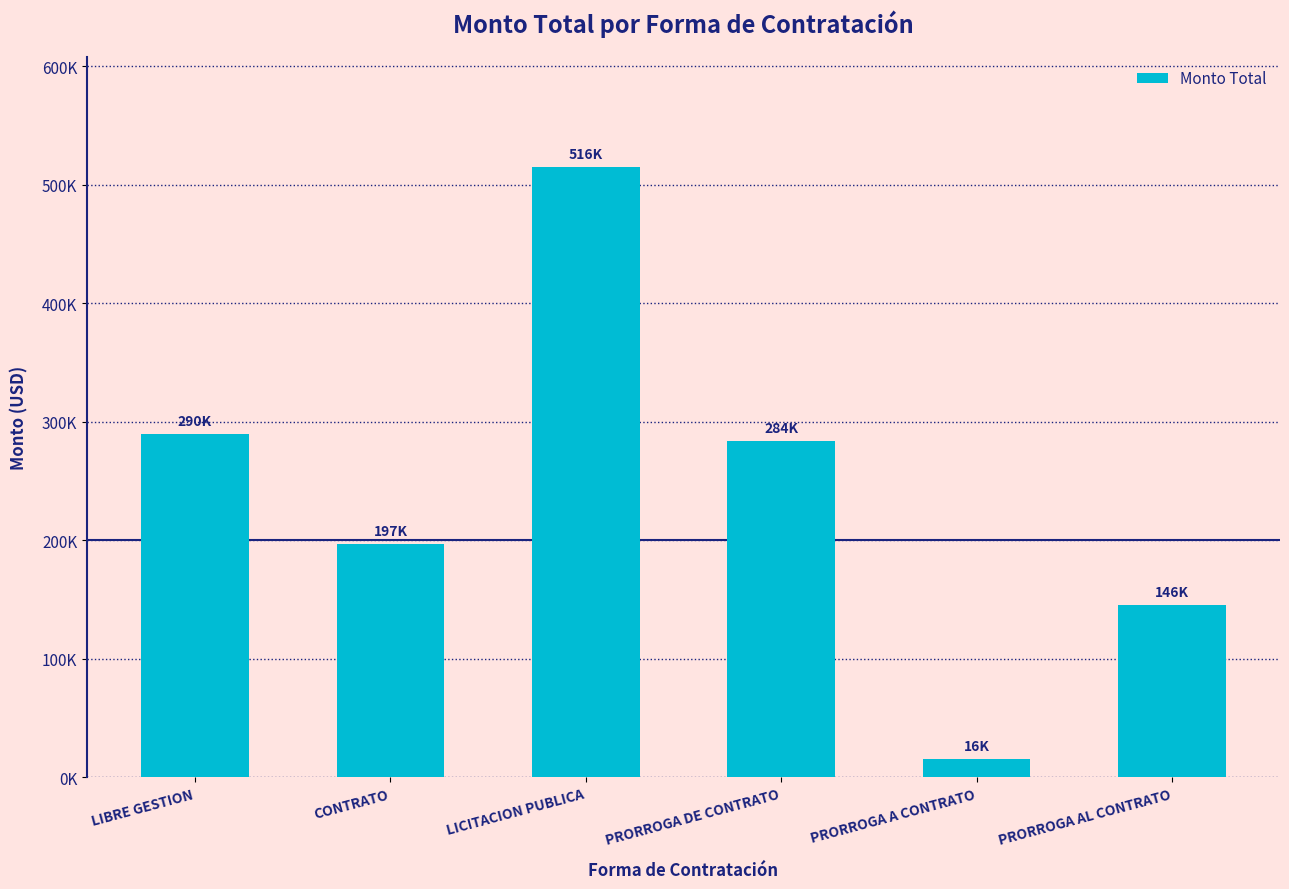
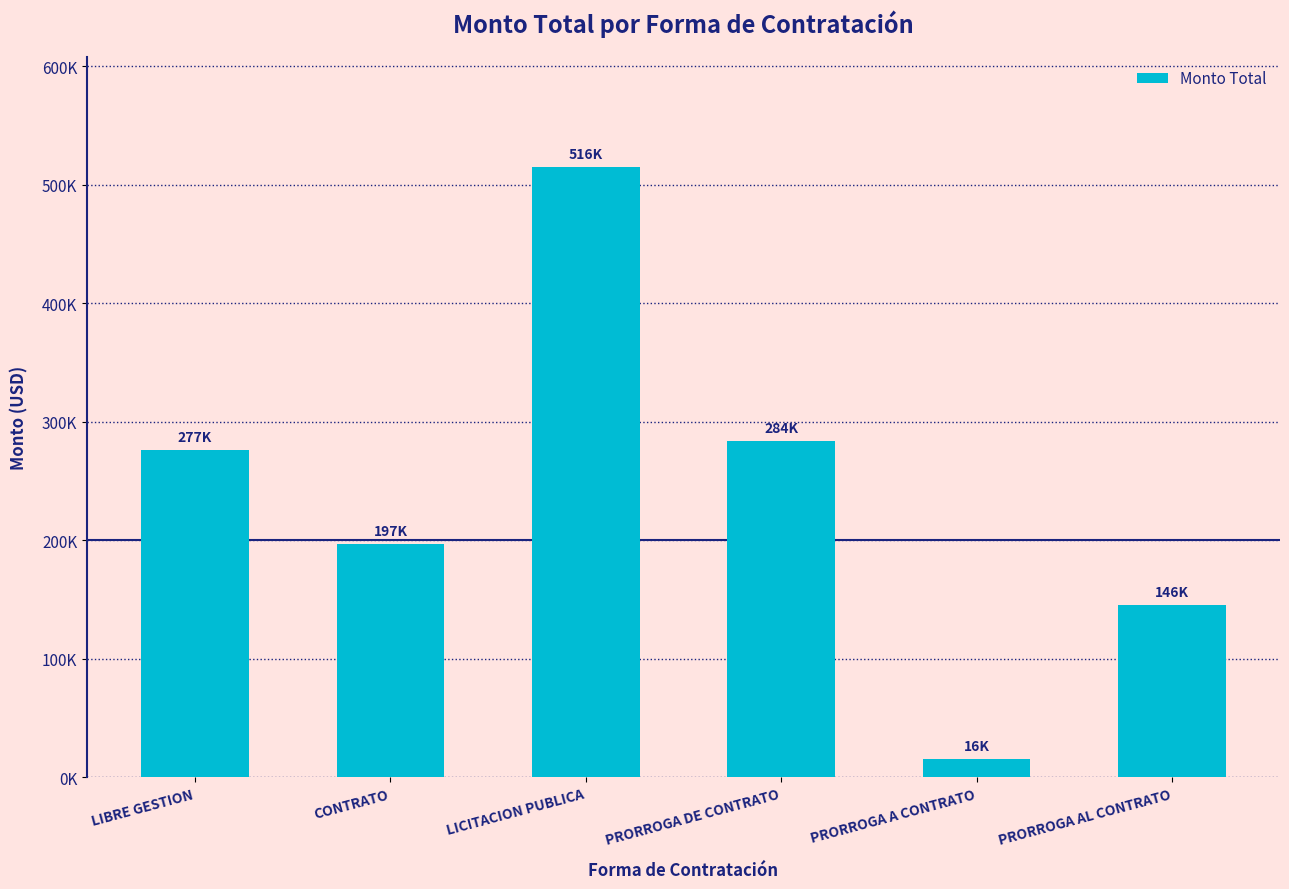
LIBRE GESTION: 290K -> 277K
